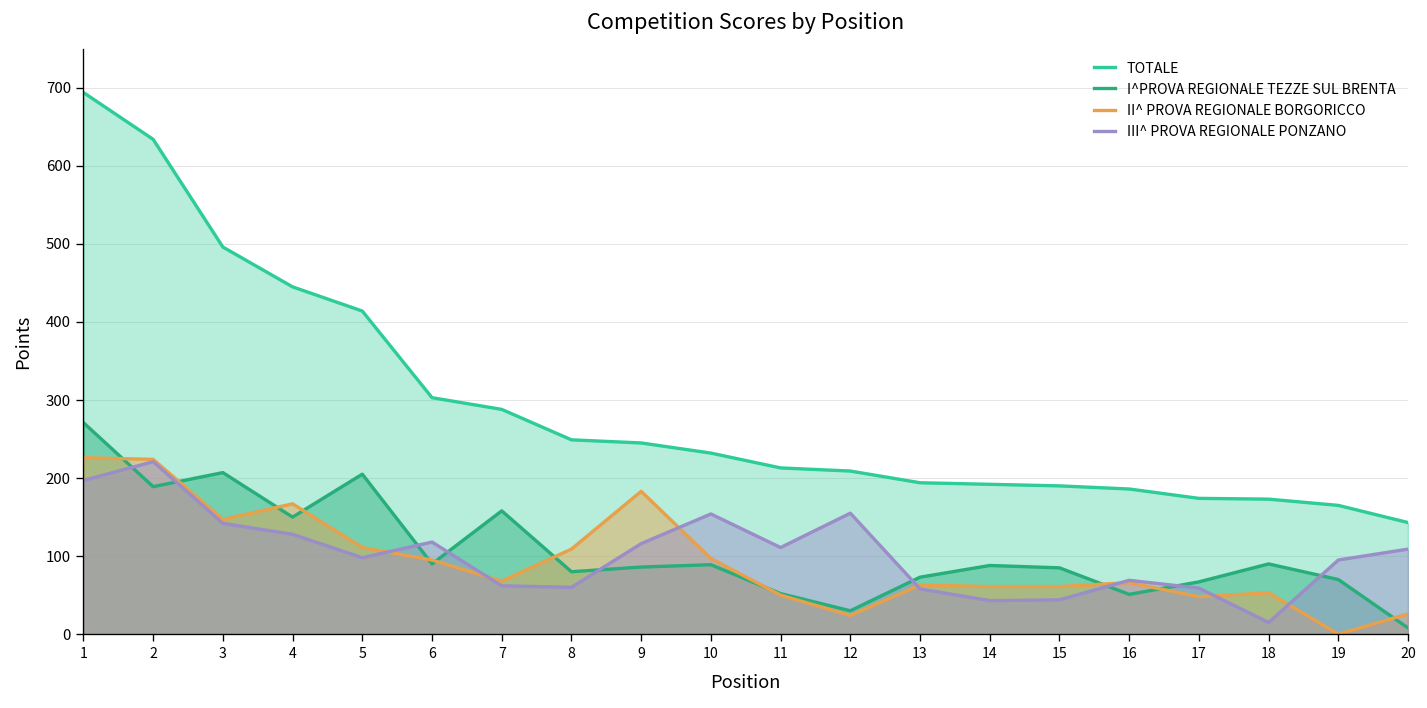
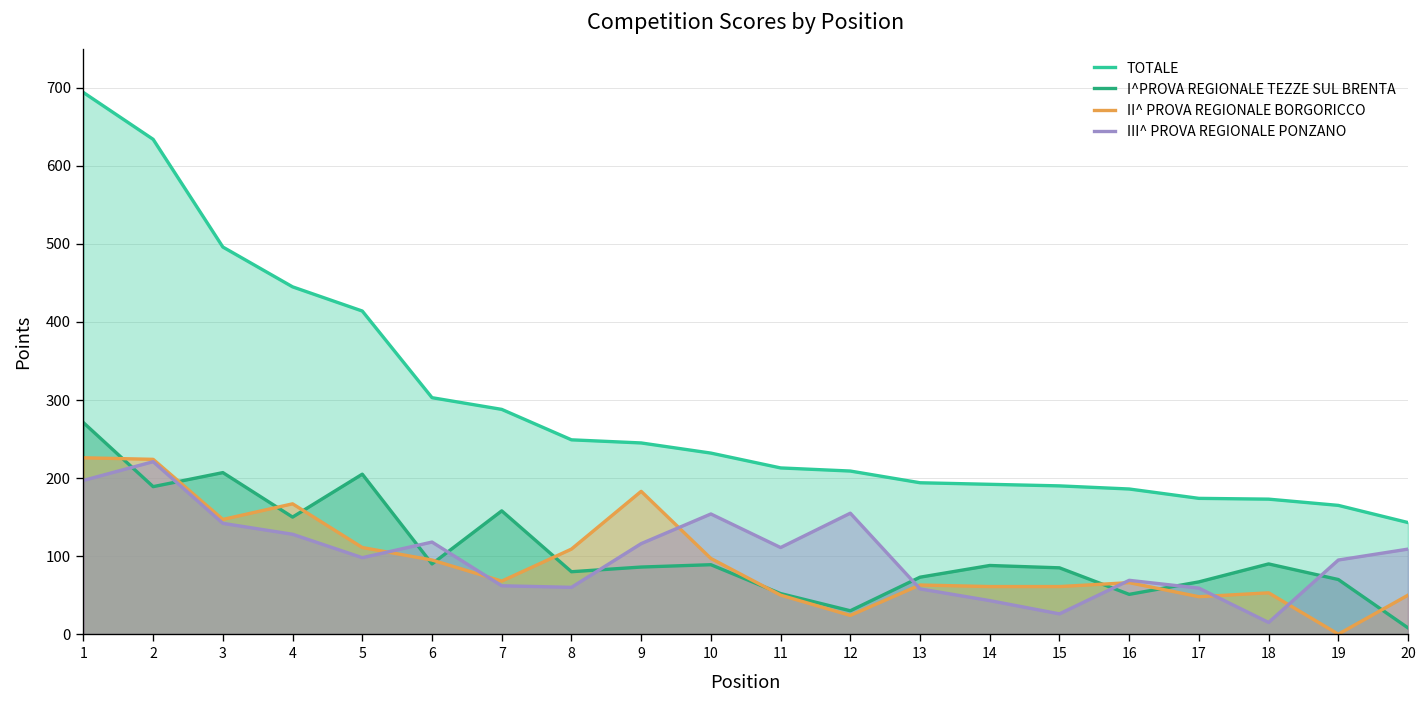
III^ PROVA REGIONALE PONZANO, 15: 40 -> 30
II^ PROVA REGIONALE BORGORICCO, 20: 30 -> 50
